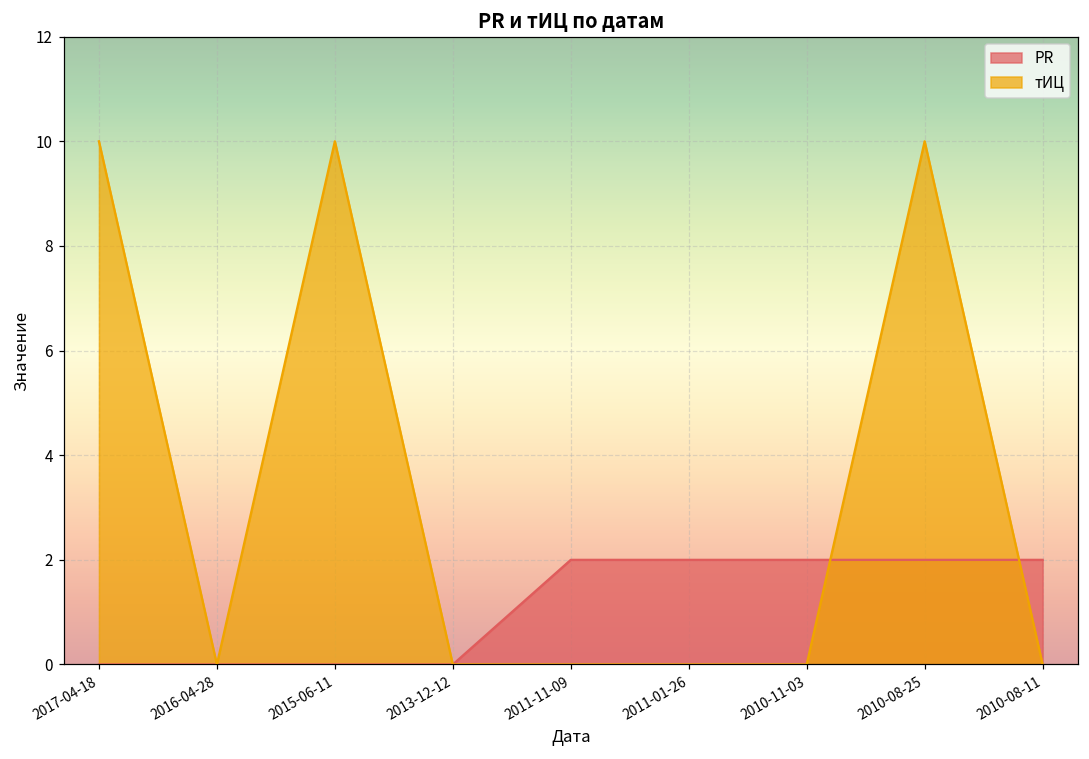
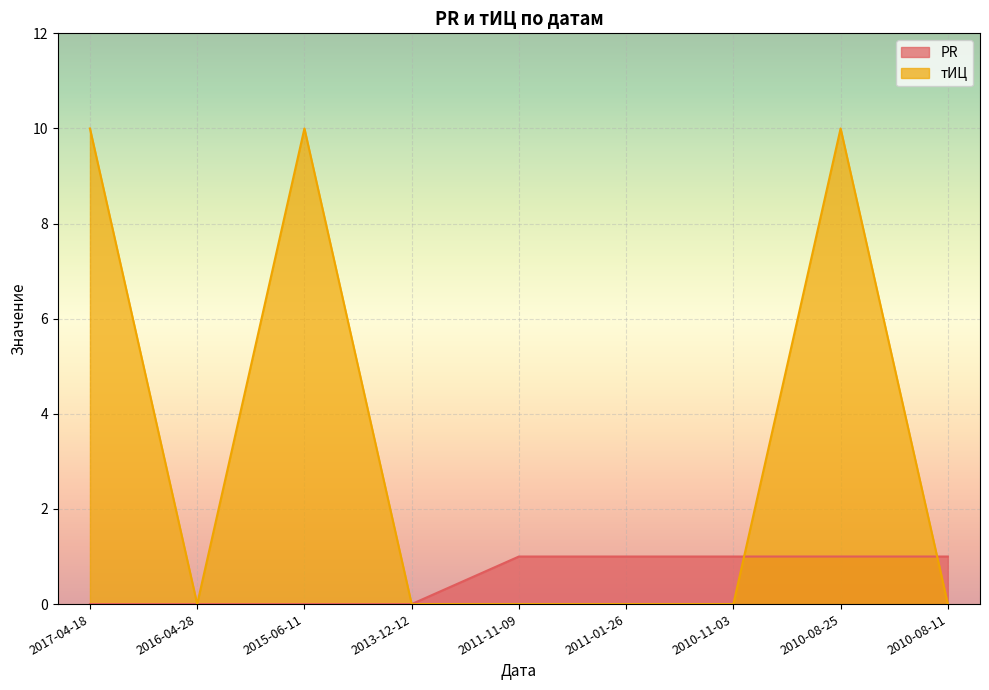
PR, 2011-11-09: 2 -> 1
PR, 2011-01-26: 2 -> 1
PR, 2010-11-03: 2 -> 1
PR, 2010-08-25: 2 -> 1
PR, 2010-08-11: 2 -> 1
